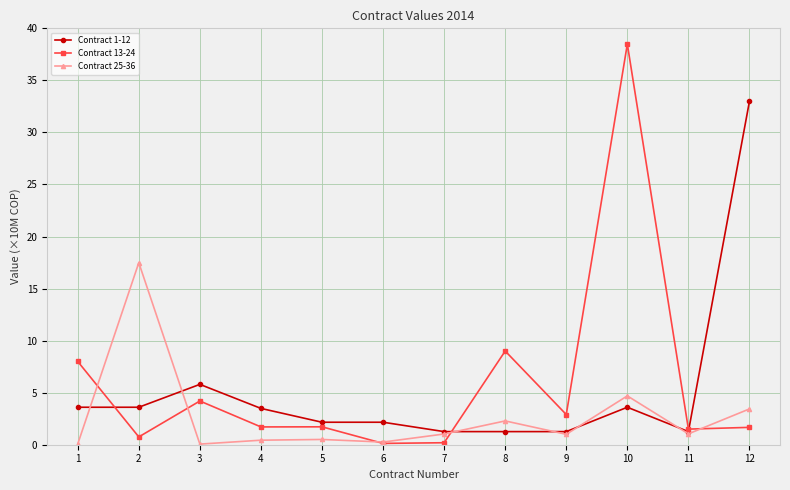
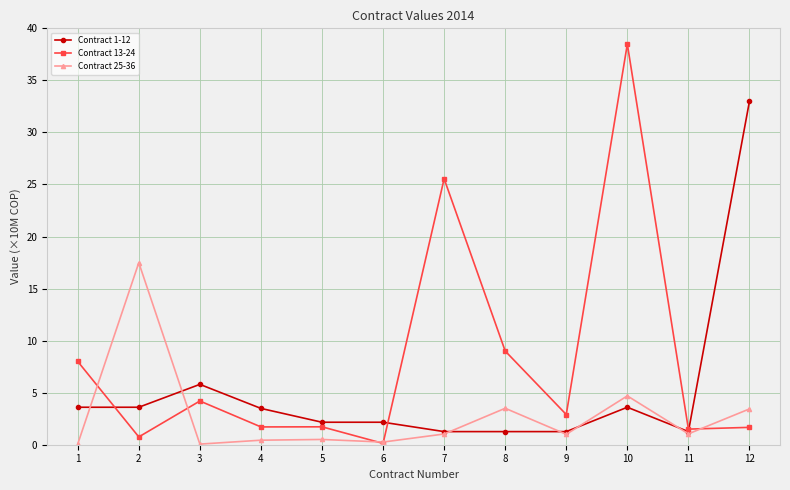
Contract 13-24, 7: 0.2 -> 25.5
Contract 25-36, 8: 2.3 -> 3.5
